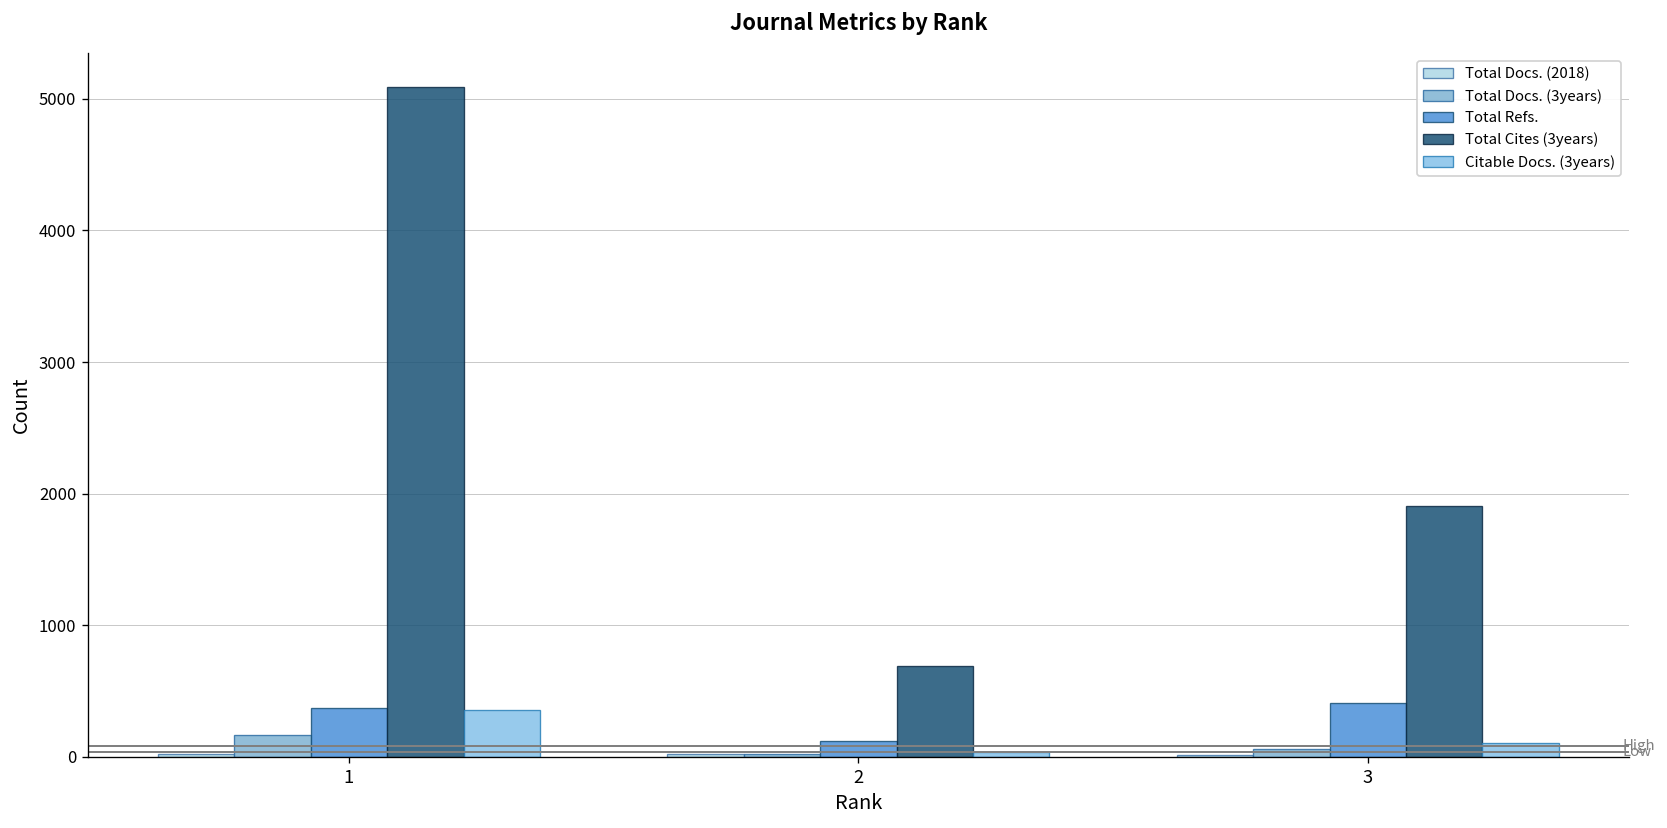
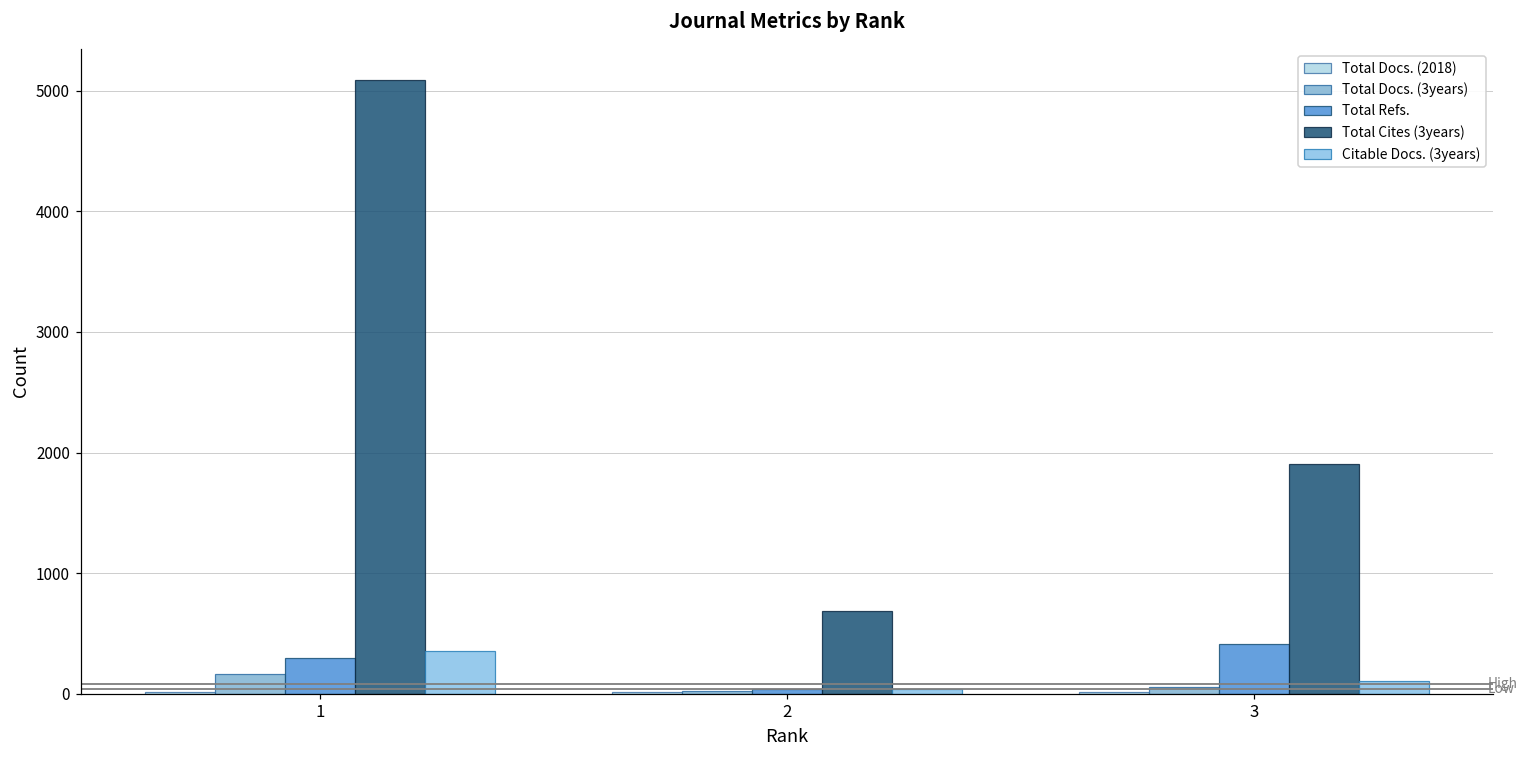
Total Refs., 1: 370 -> 290
Total Refs., 2: 120 -> 40
